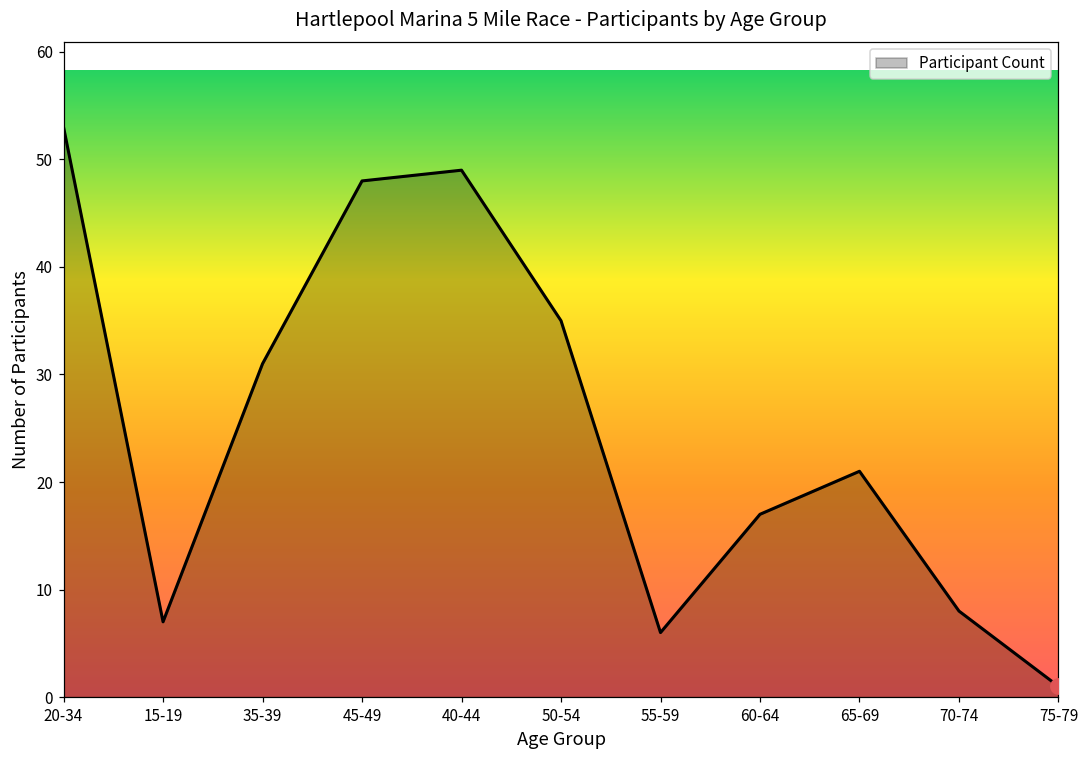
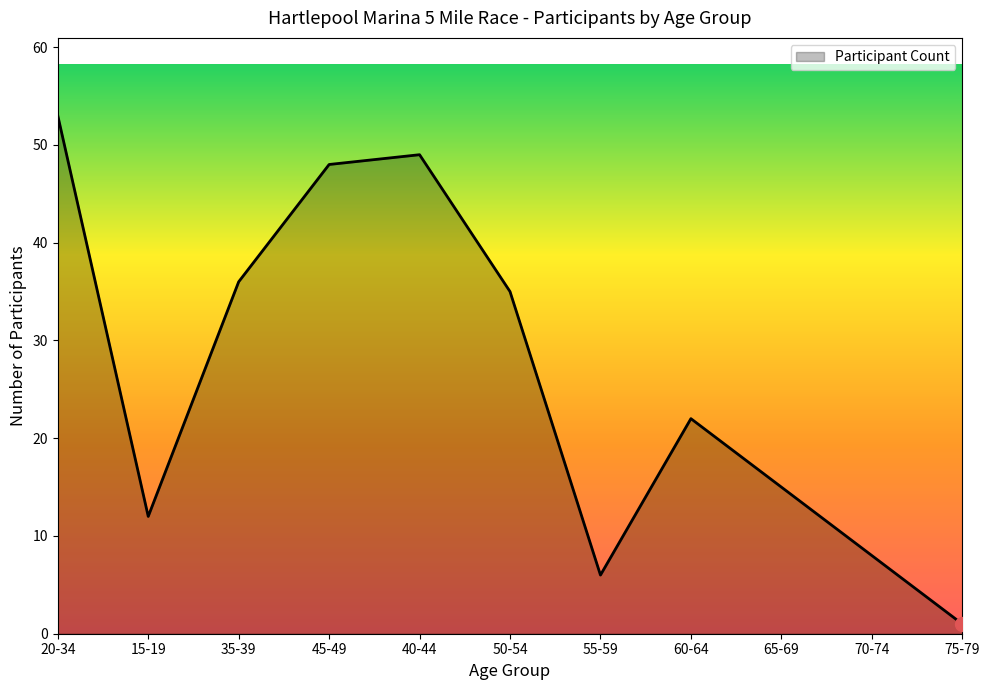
Participant Count, 15-19: 7 -> 12
Participant Count, 35-39: 31 -> 36
Participant Count, 60-64: 17 -> 22
Participant Count, 65-69: 21 -> 15
